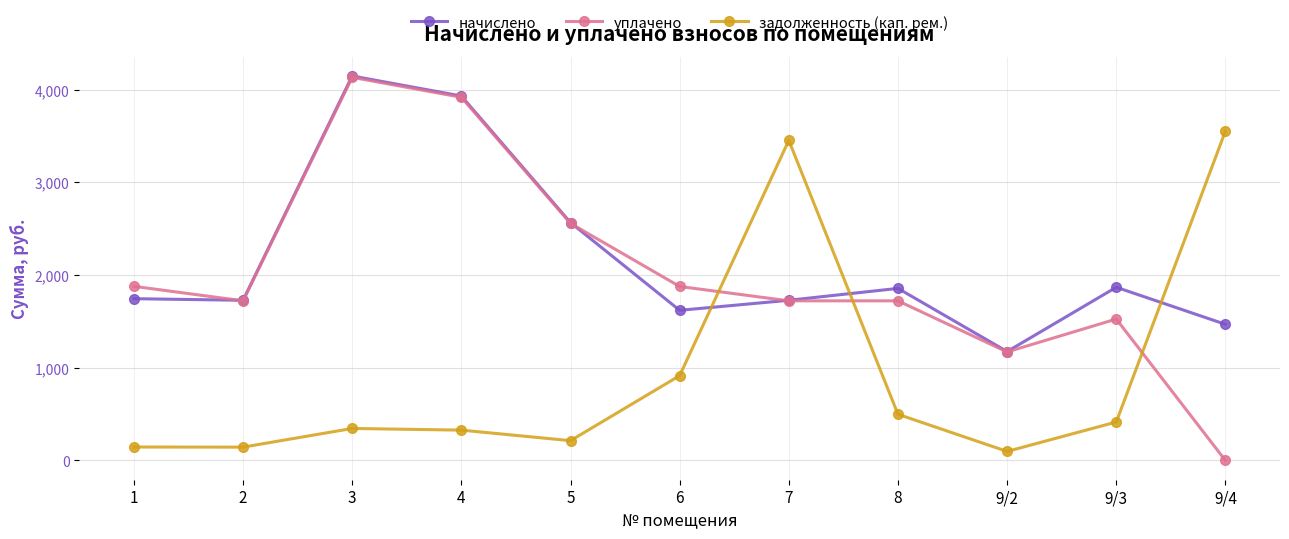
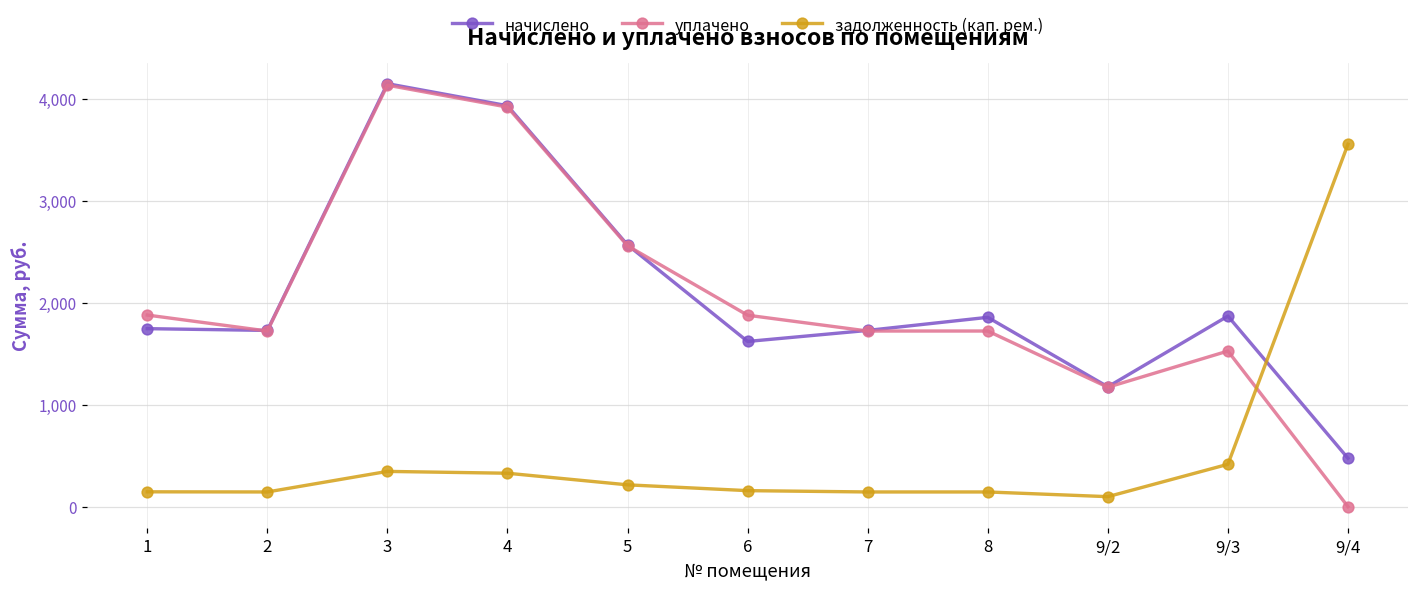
задолженность (кап. рем.), 6: 900 -> 200
задолженность (кап. рем.), 7: 3,500 -> 100
задолженность (кап. рем.), 8: 500 -> 100
начислено, 9/4: 1,500 -> 500
